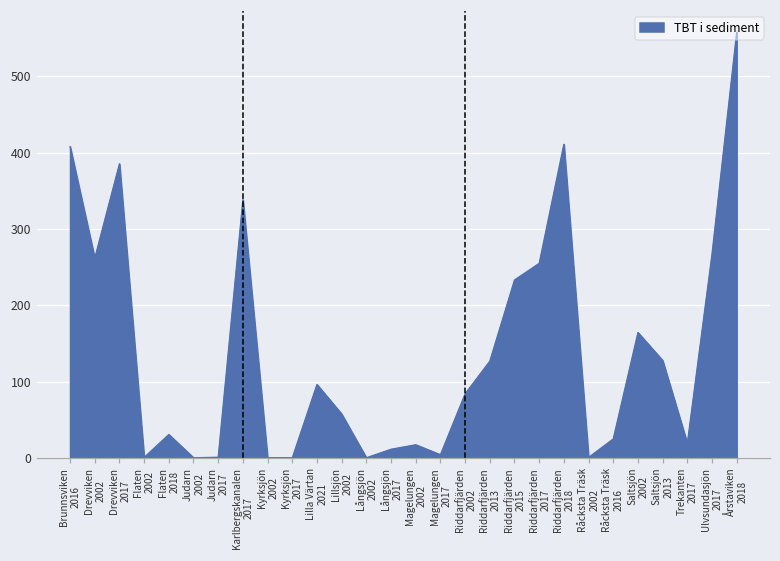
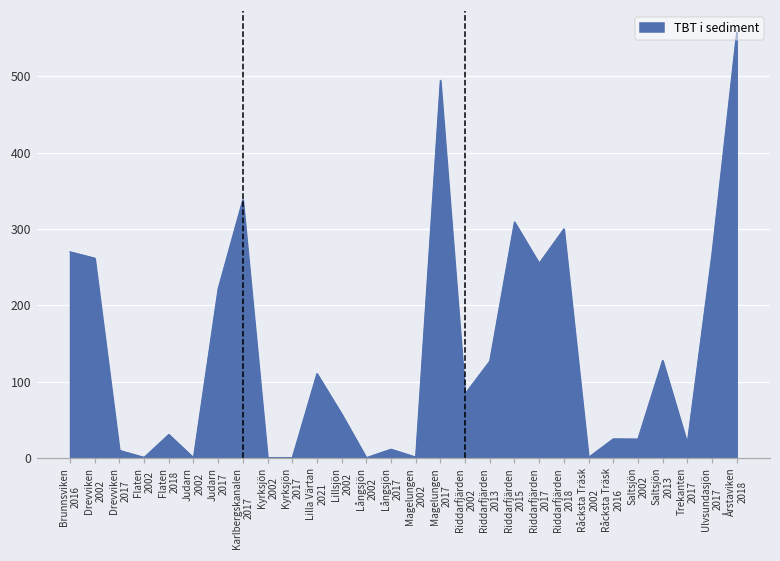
Brunnsviken 2016: 410 -> 270
Drevviken 2017: 390 -> 10
Judarn 2017: 0 -> 220
Lilla Värtan 2021: 100 -> 110
Magelungen 2002: 20 -> 0
Magelungen 2017: 0 -> 490
Riddarfjärden 2015: 230 -> 310
Riddarfjärden 2018: 410 -> 300
Saltsjön 2002: 160 -> 20
